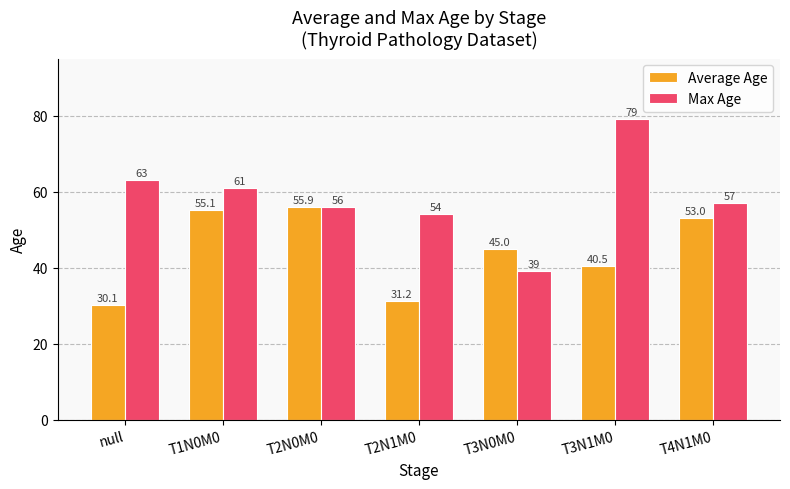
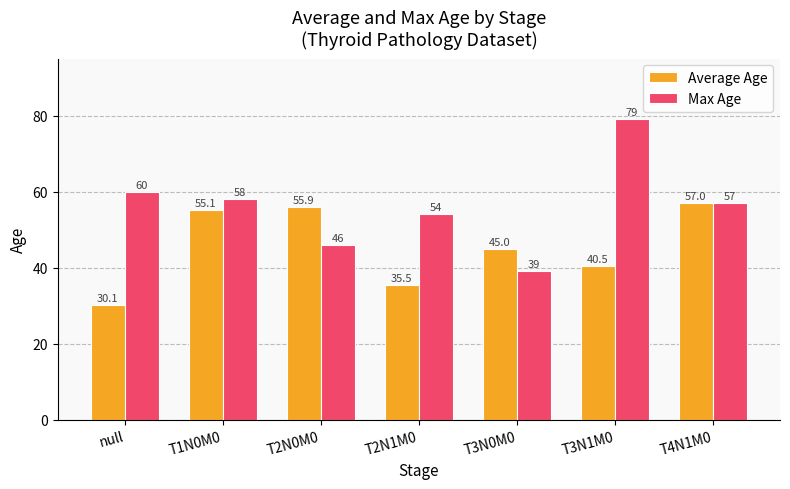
Max Age, null: 63 -> 60
Max Age, T1N0M0: 61 -> 58
Max Age, T2N0M0: 56 -> 46
Average Age, T2N1M0: 31.2 -> 35.5
Average Age, T4N1M0: 53.0 -> 57.0
